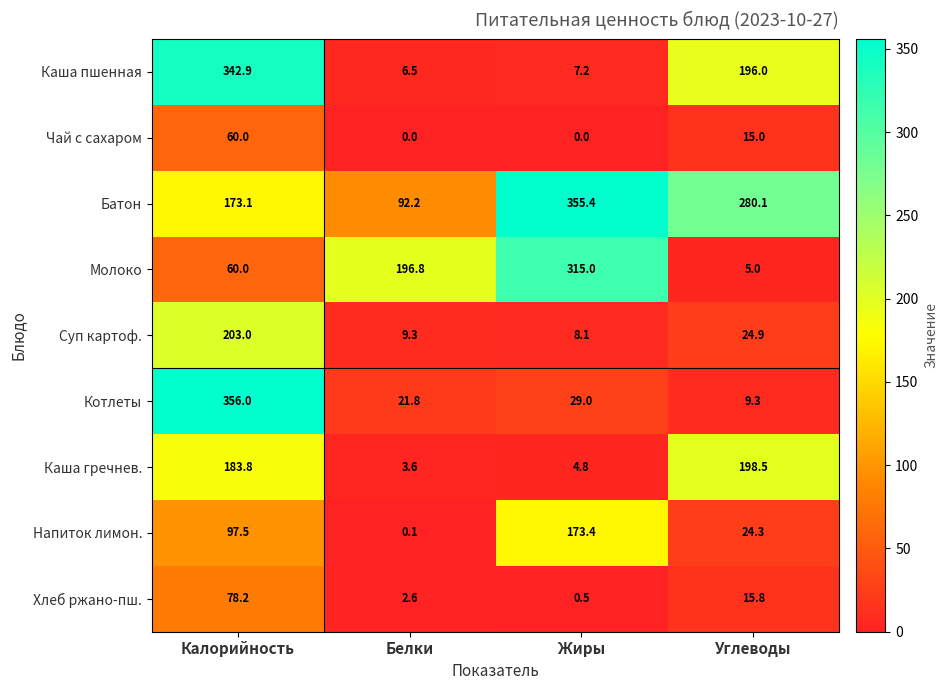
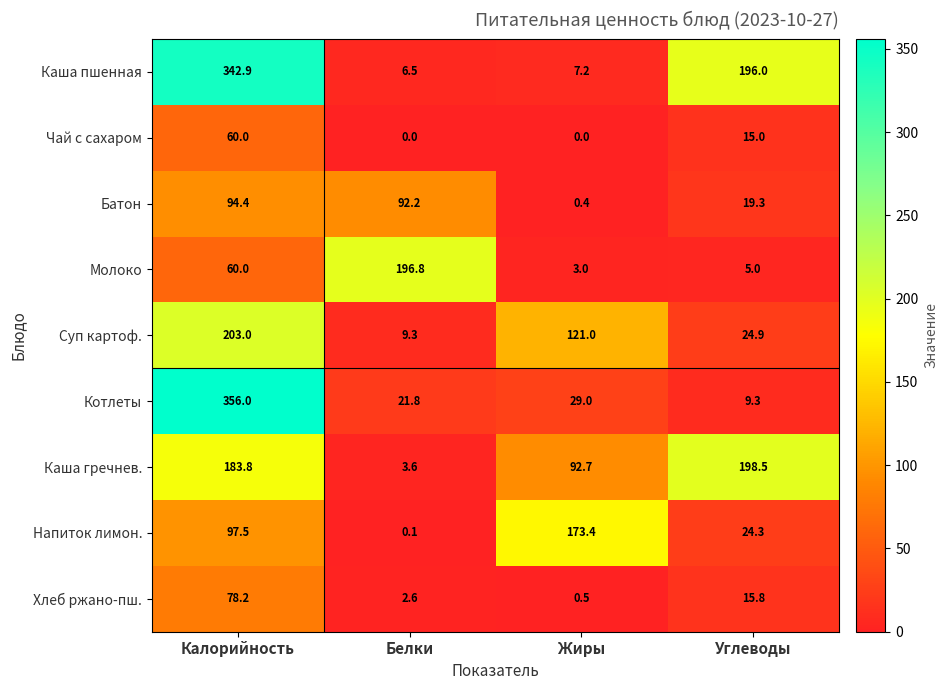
Батон, Калорийность: 173.1 -> 94.4
Батон, Жиры: 355.4 -> 0.4
Батон, Углеводы: 280.1 -> 19.3
Молоко, Жиры: 315.0 -> 3.0
Суп картоф., Жиры: 8.1 -> 121.0
Каша гречнев., Жиры: 4.8 -> 92.7
